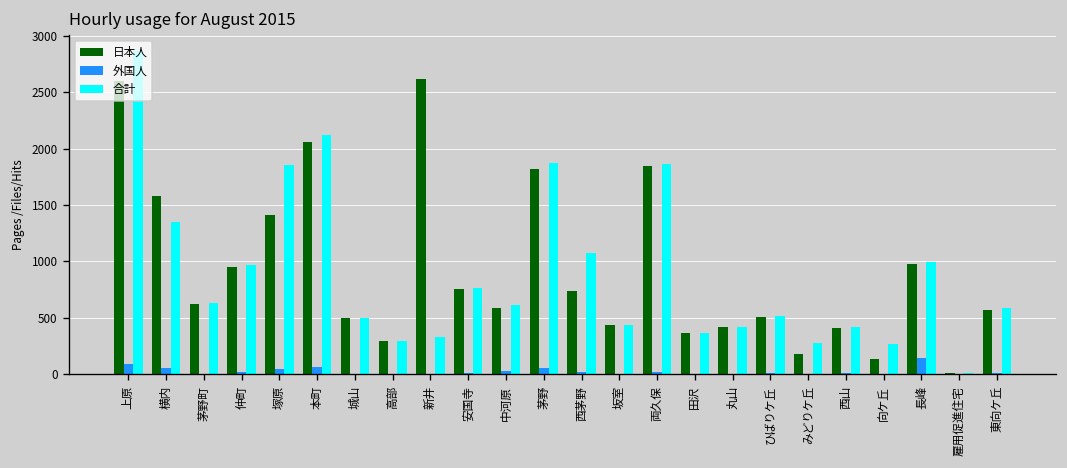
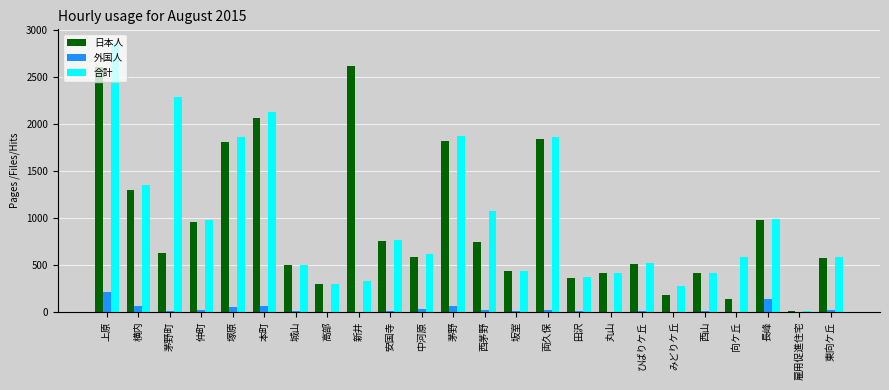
外国人, 上原: 100 -> 200
日本人, 横内: 1600 -> 1300
合計, 茅野町: 600 -> 2300
日本人, 塚原: 1400 -> 1800
合計, 向ケ丘: 300 -> 600
